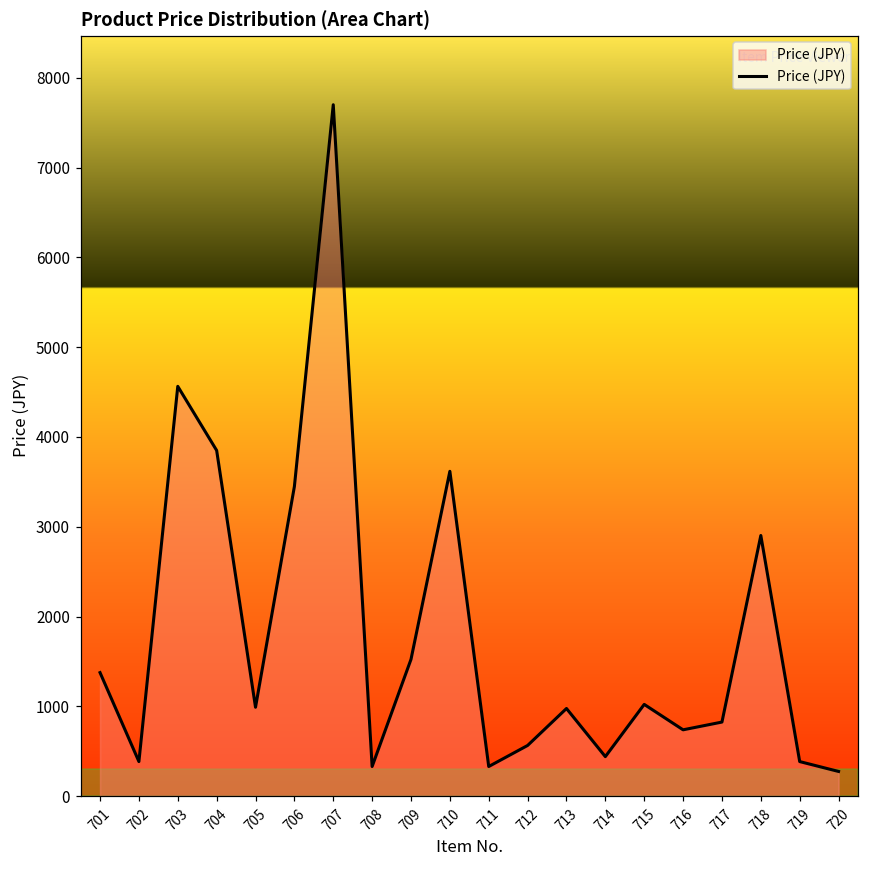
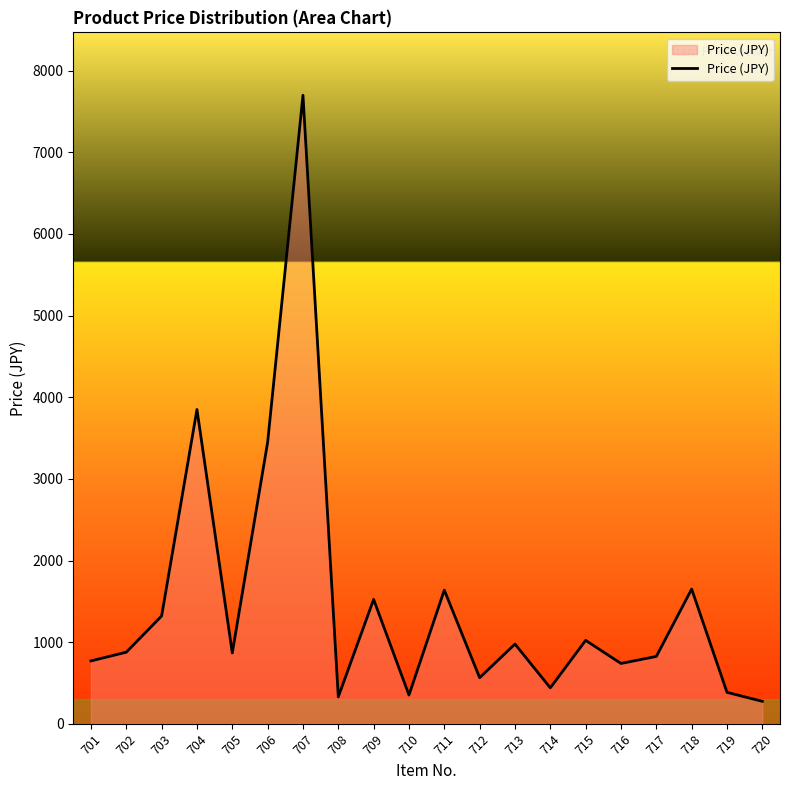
701: 1400 -> 800
702: 400 -> 900
703: 4600 -> 1300
705: 1000 -> 900
710: 3600 -> 400
711: 300 -> 1600
718: 2900 -> 1700
